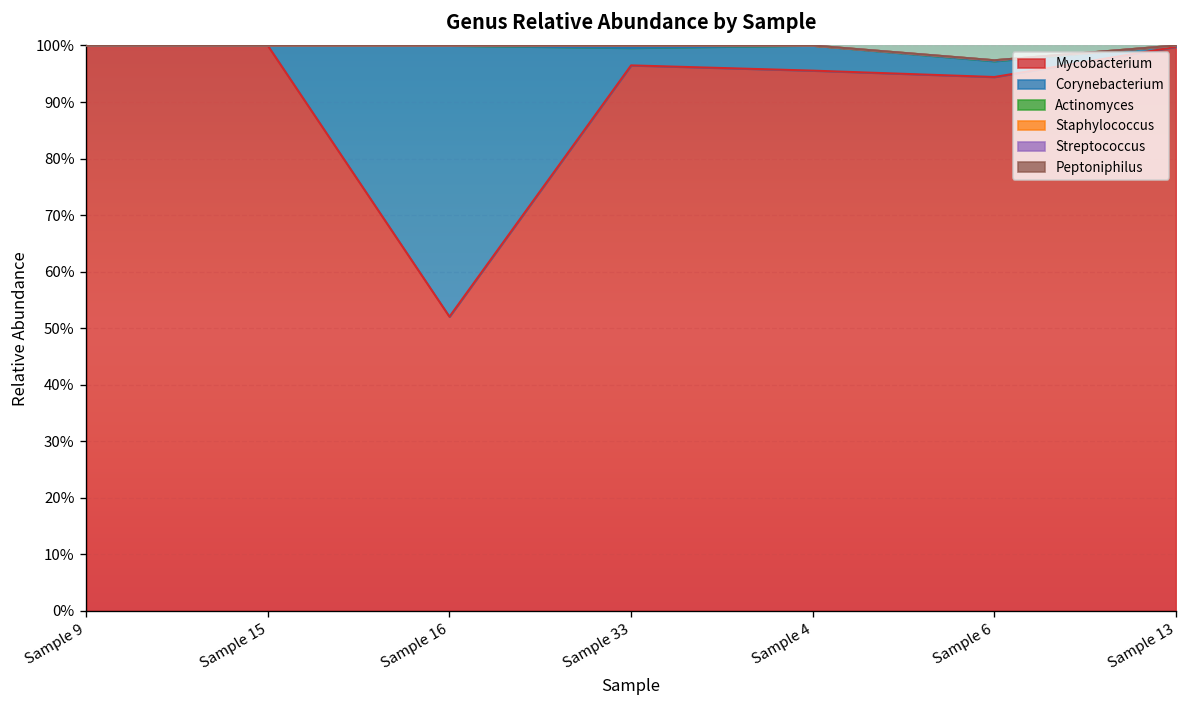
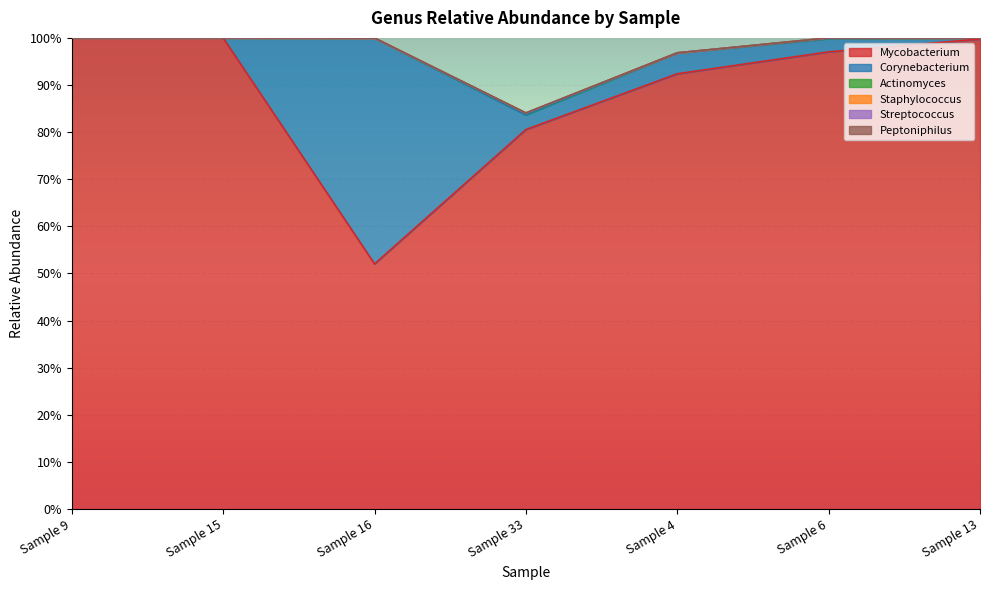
Mycobacterium, Sample 33: 96% -> 81%
Mycobacterium, Sample 4: 96% -> 92%
Mycobacterium, Sample 6: 94% -> 97%
